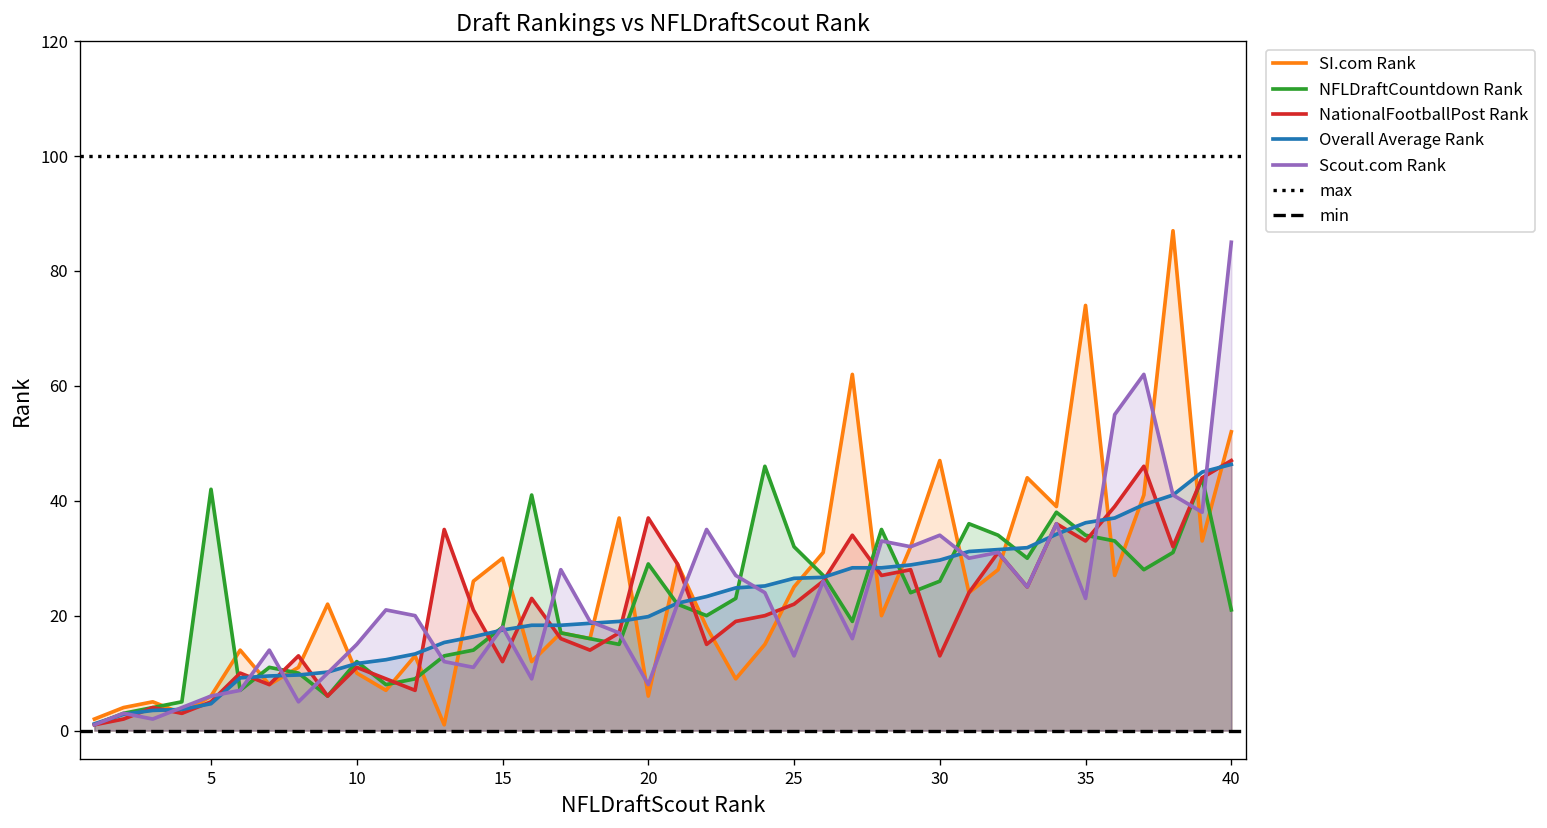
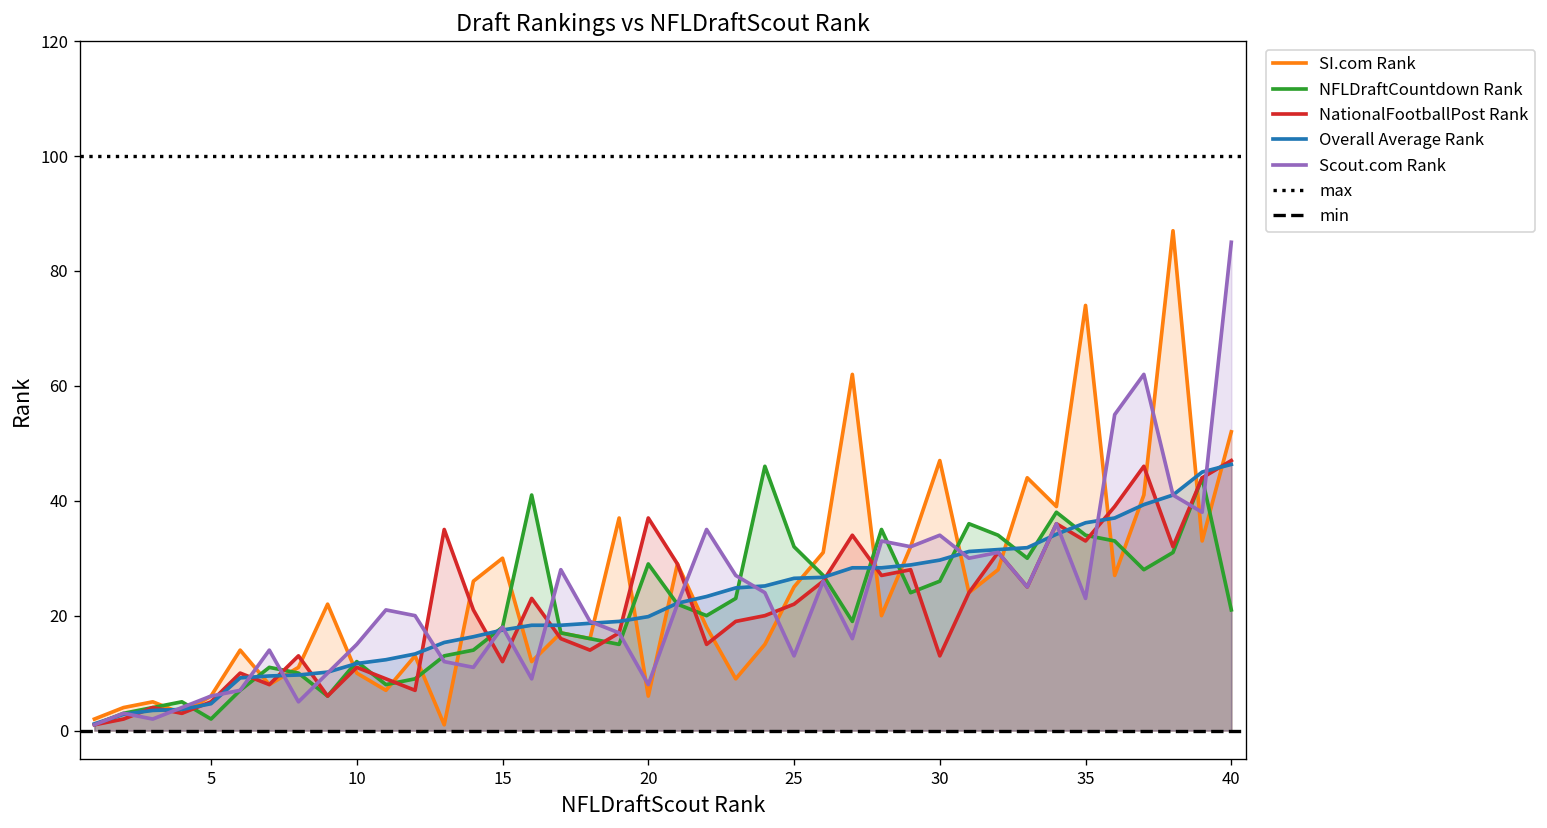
NFLDraftCountdown Rank, 5: 42 -> 2
